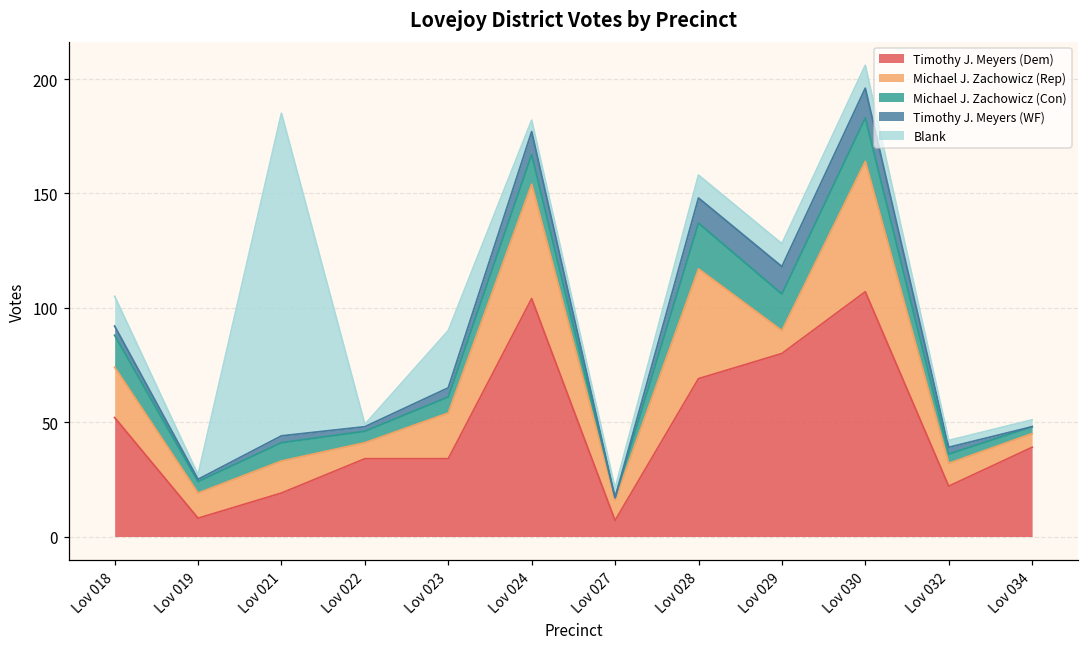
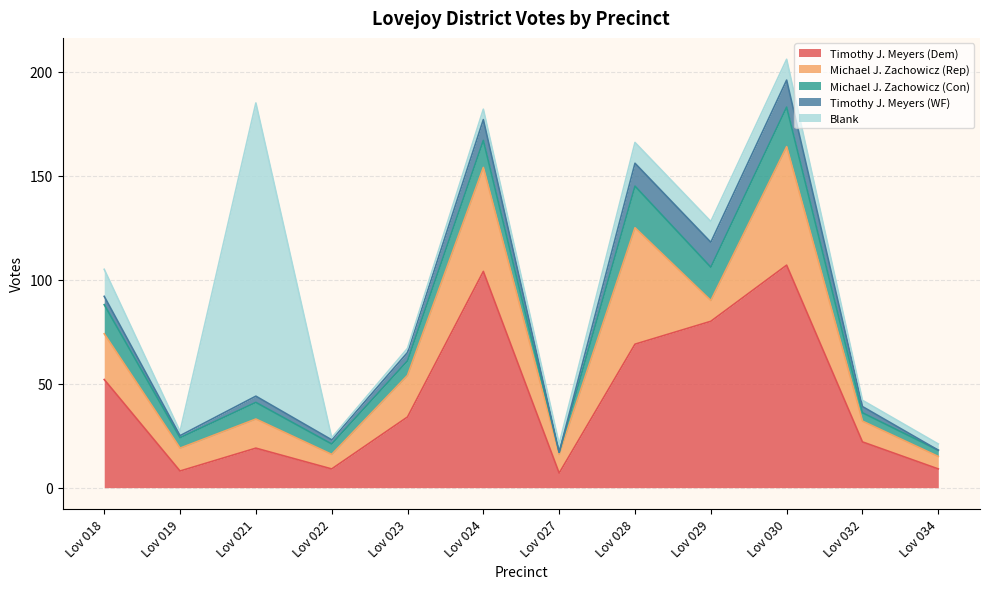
Timothy J. Meyers (Dem), Lov 022: 34 -> 9
Blank, Lov 023: 25 -> 2
Michael J. Zachowicz (Rep), Lov 028: 48 -> 56
Timothy J. Meyers (Dem), Lov 034: 39 -> 9
